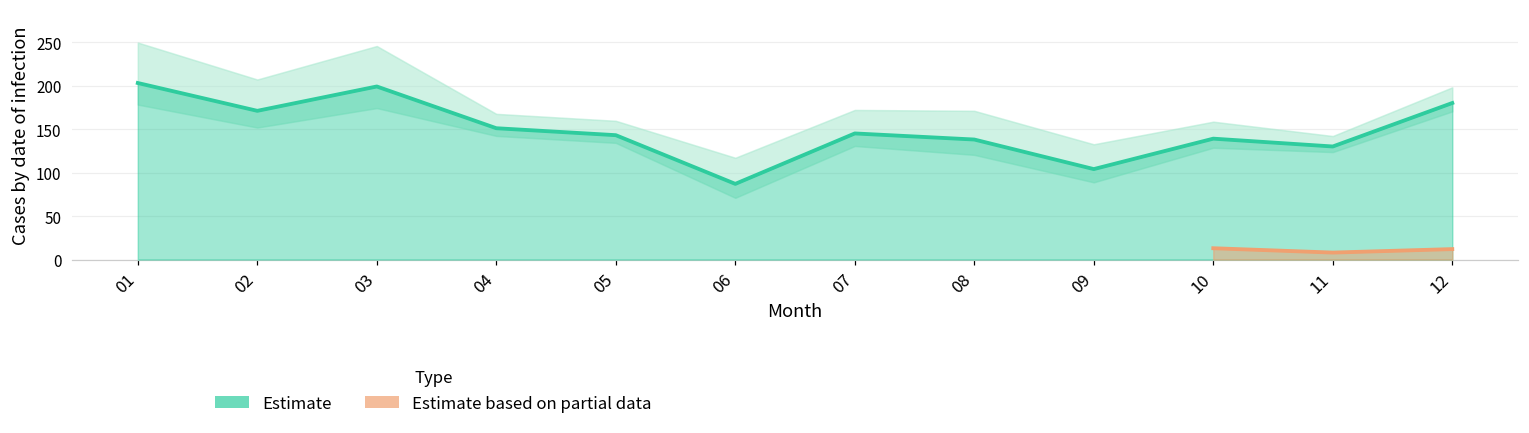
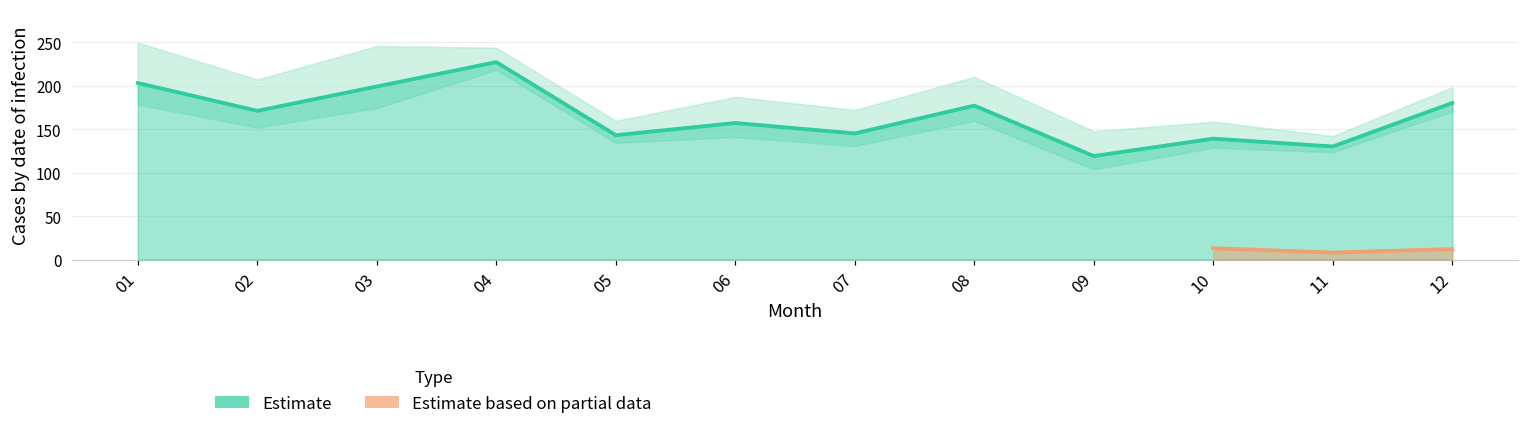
Estimate, 04: 150 -> 230
Estimate, 06: 90 -> 160
Estimate, 08: 140 -> 180
Estimate, 09: 100 -> 120
